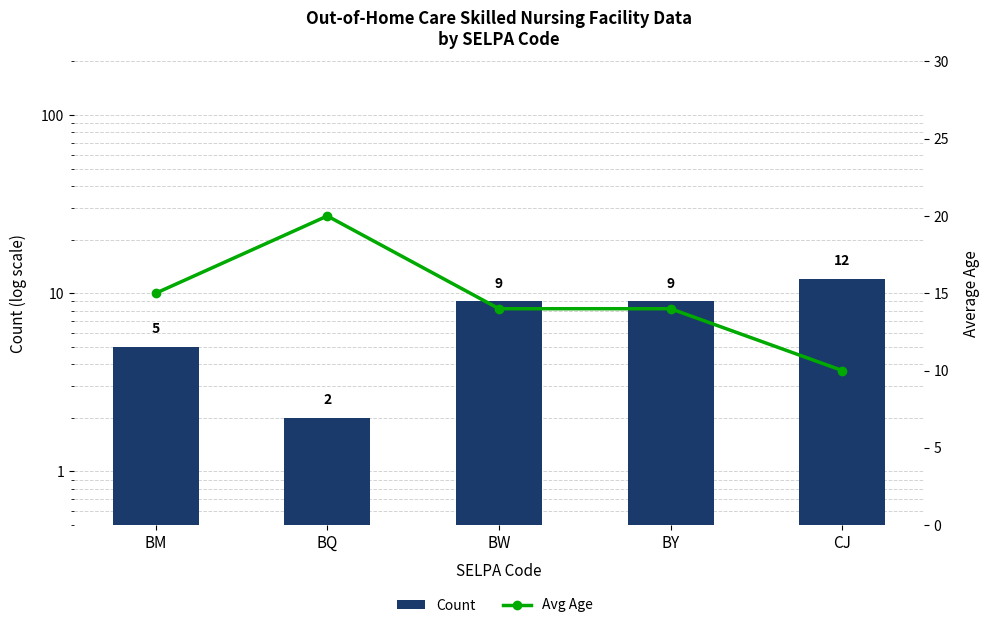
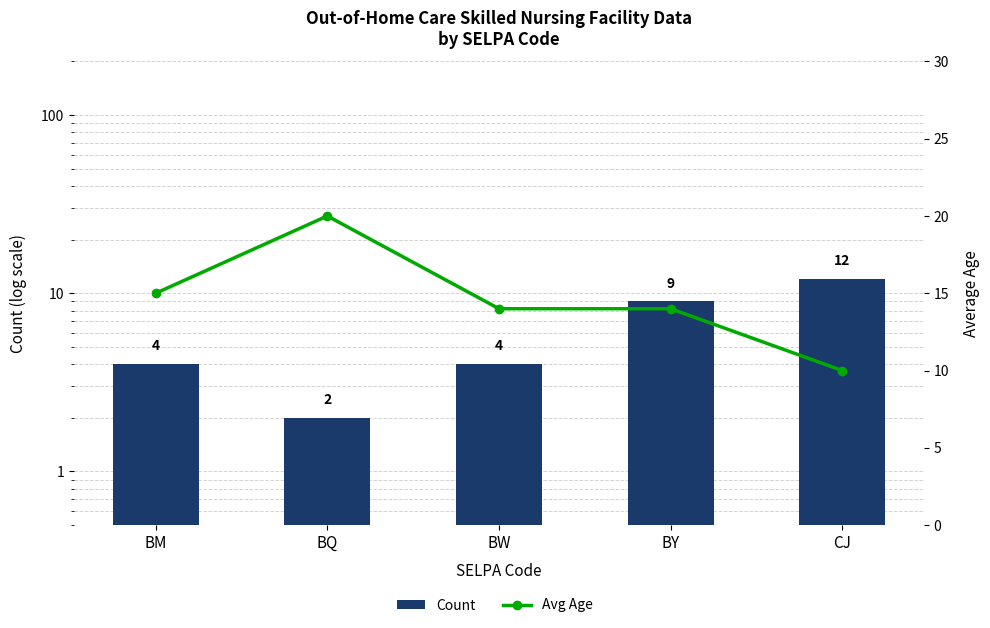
Count, BM: 5 -> 4
Count, BW: 9 -> 4
